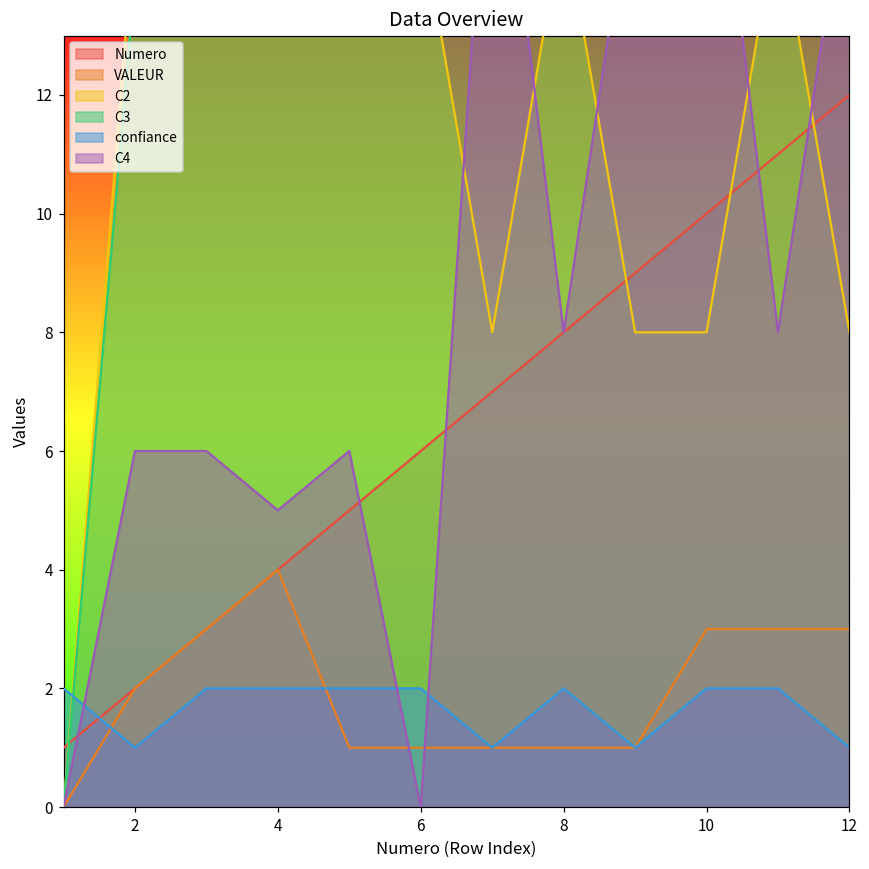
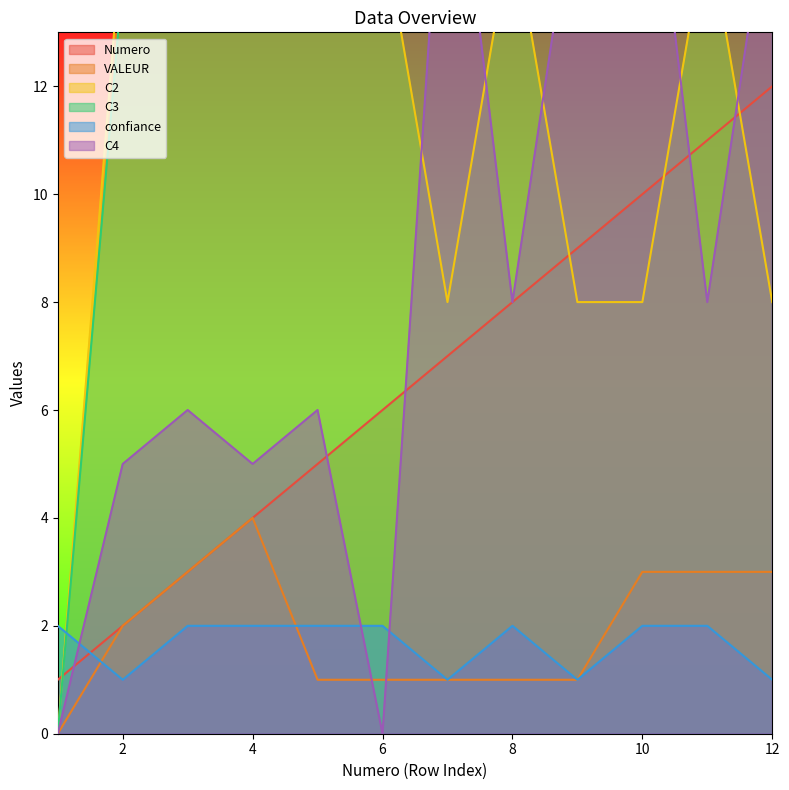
C4, 2: 6 -> 5
